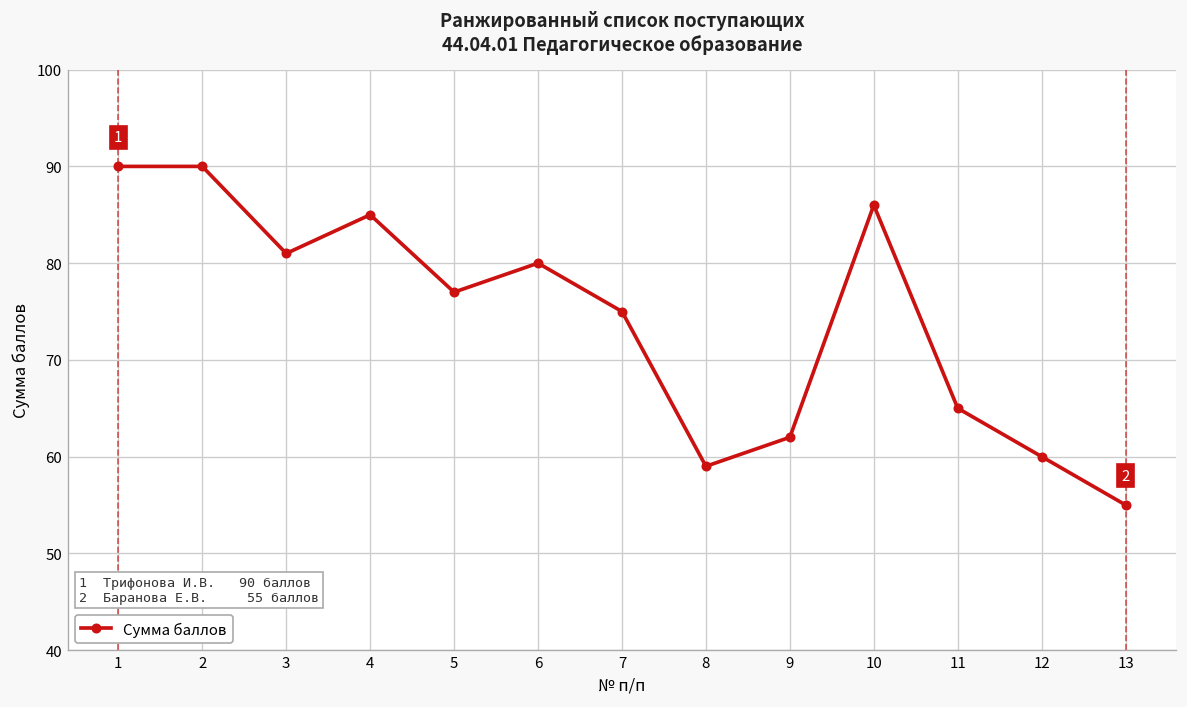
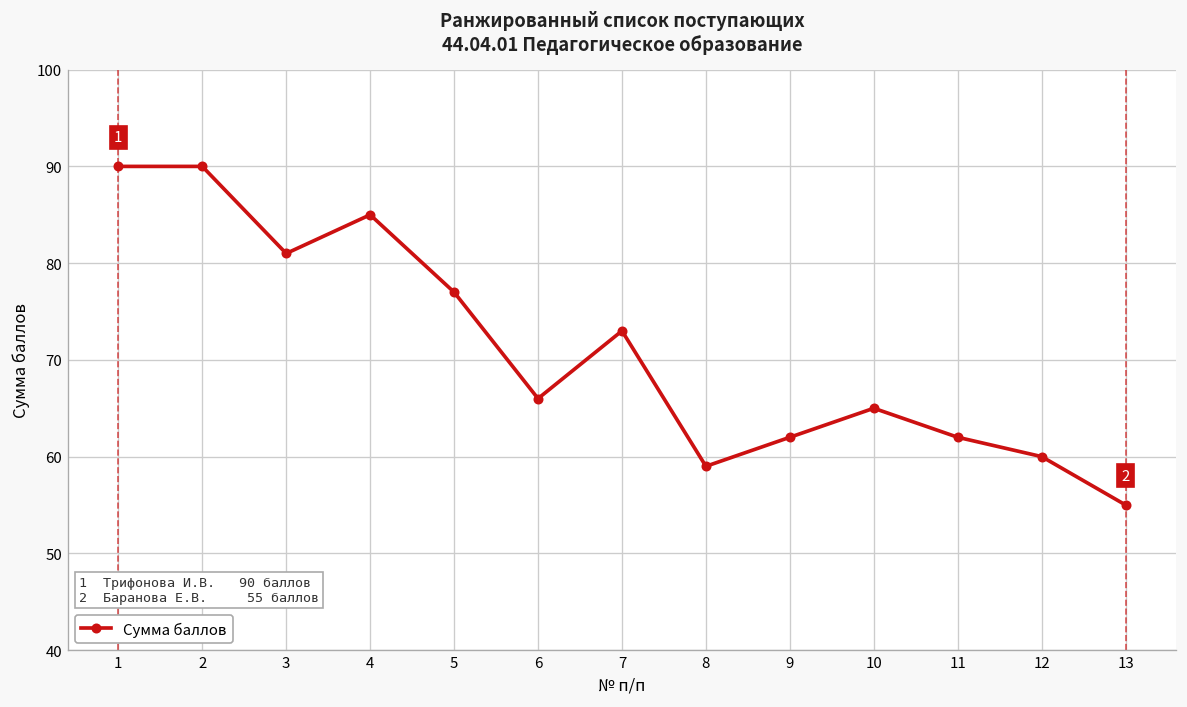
6: 80 -> 66
7: 75 -> 73
10: 86 -> 65
11: 65 -> 62
